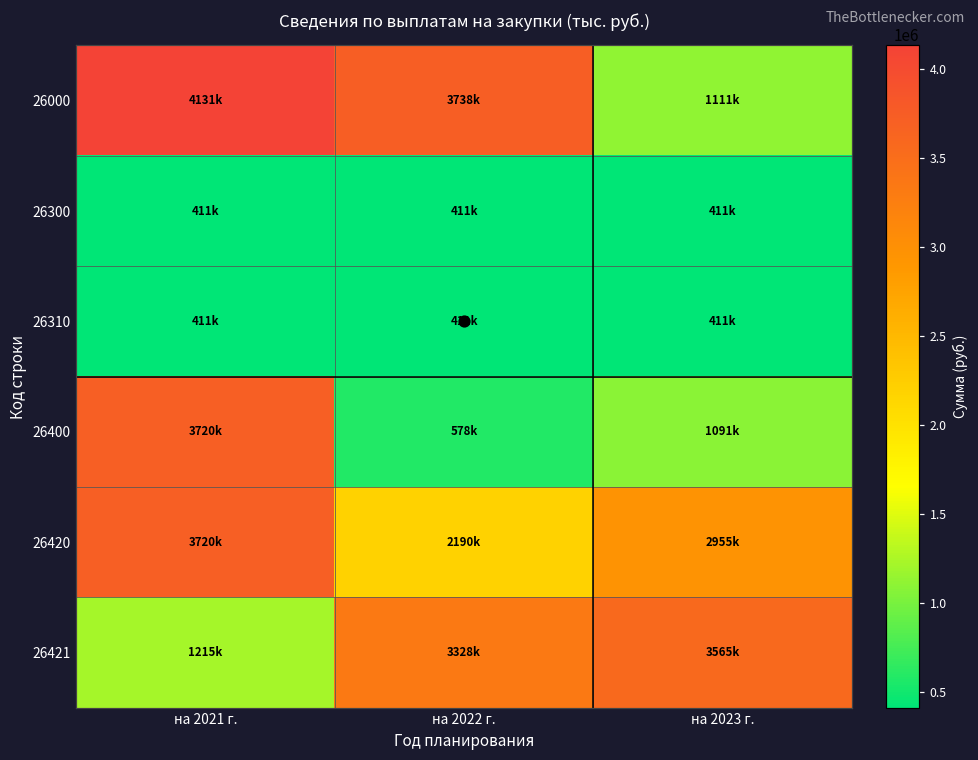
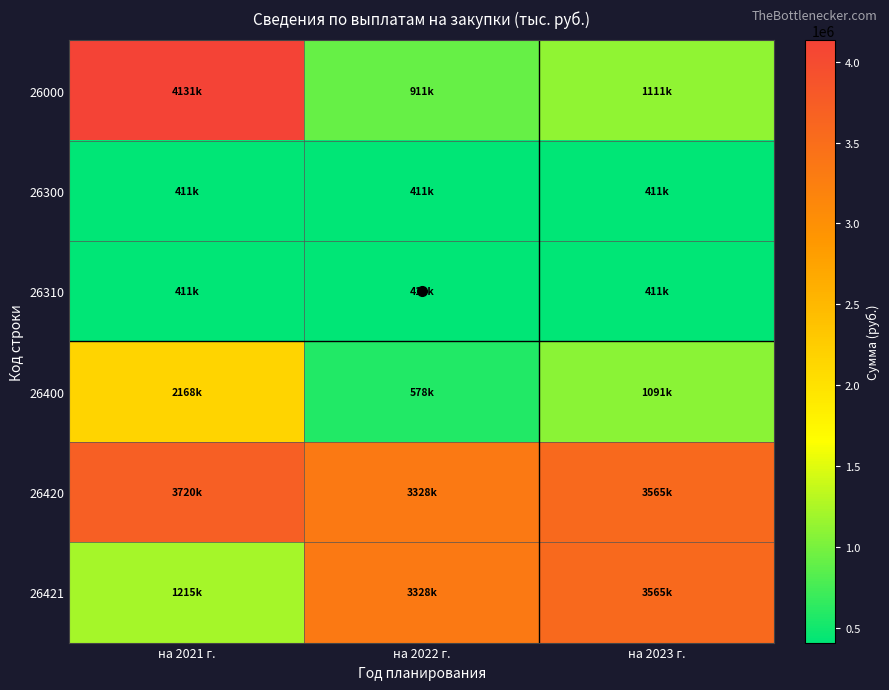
26000, на 2022 г.: 3738k -> 911k
26400, на 2021 г.: 3720k -> 2168k
26420, на 2022 г.: 2190k -> 3328k
26420, на 2023 г.: 2955k -> 3565k
